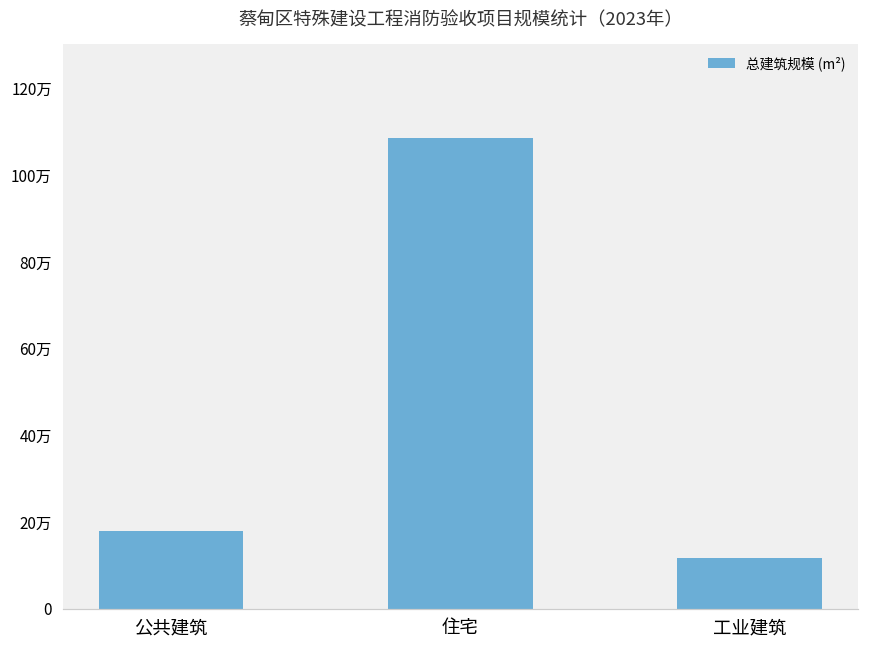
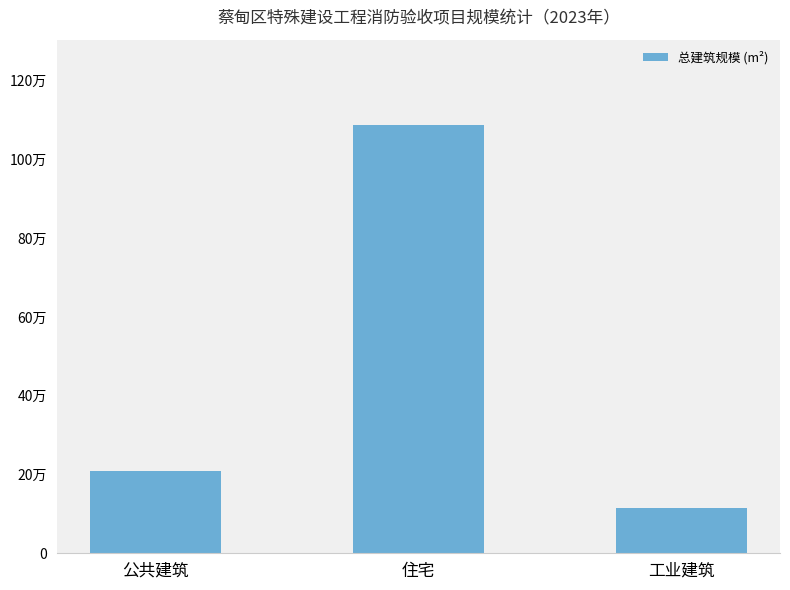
公共建筑: 18万 -> 21万
